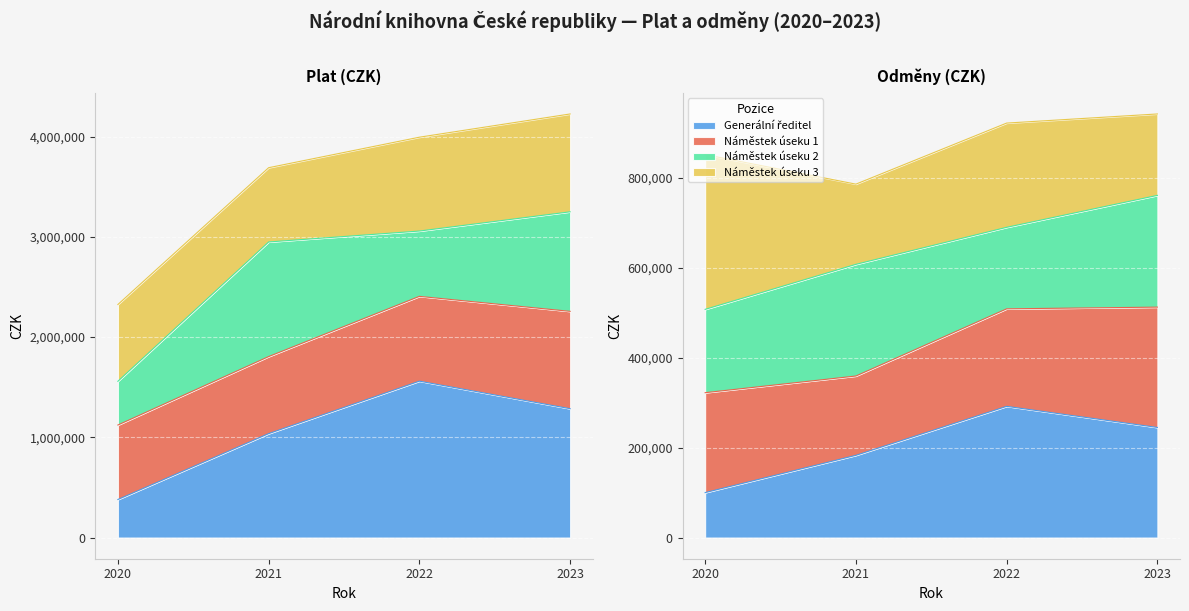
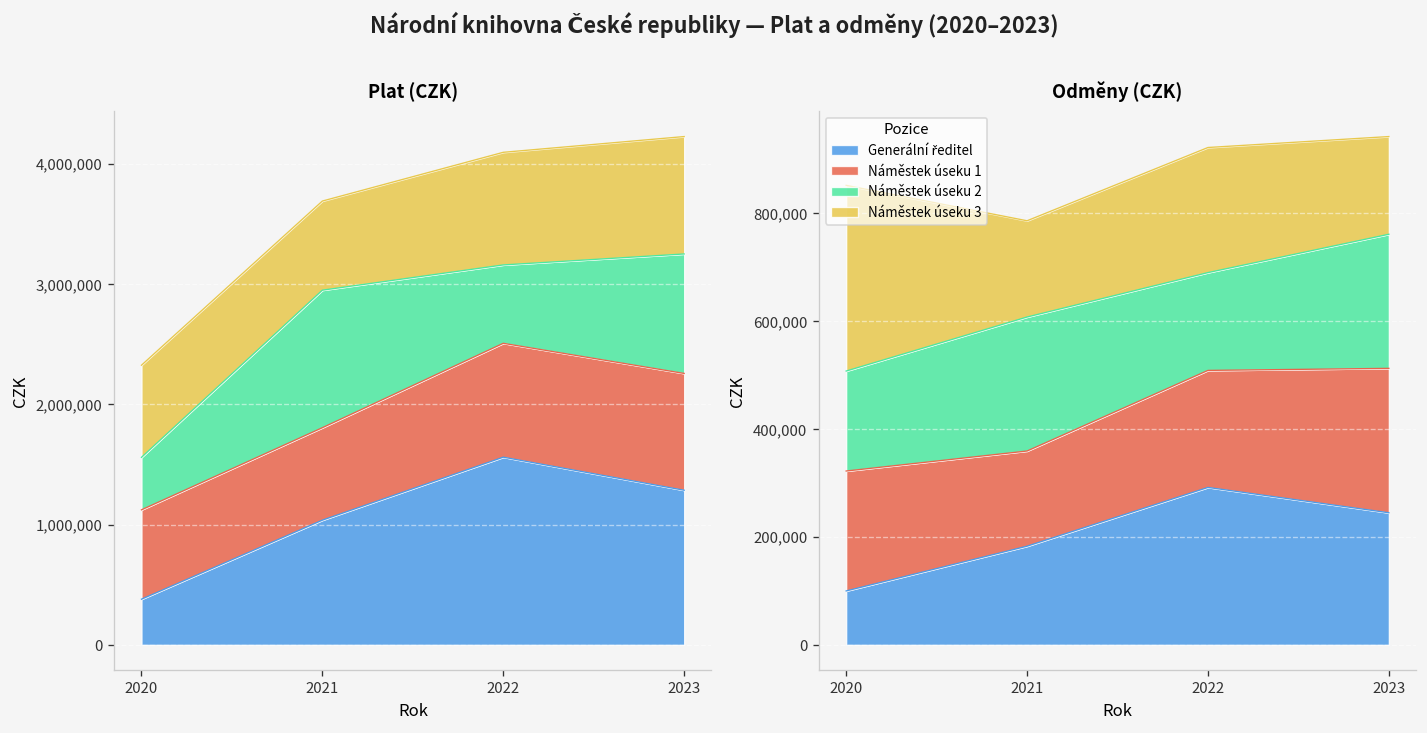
Plat (CZK), Náměstek úseku 1, 2022: 850,000 -> 950,000
